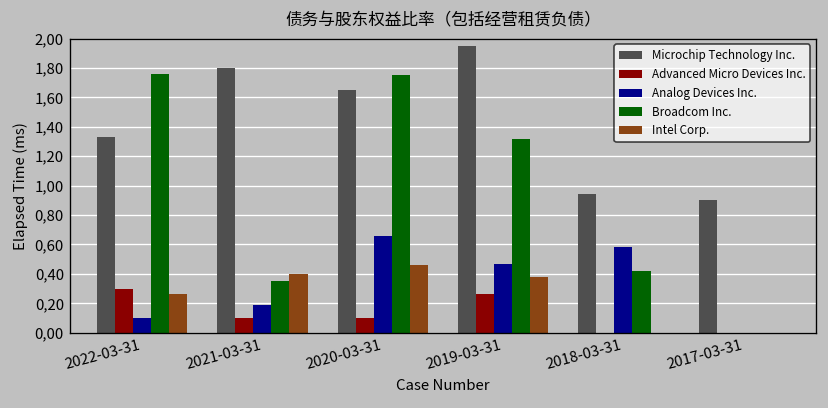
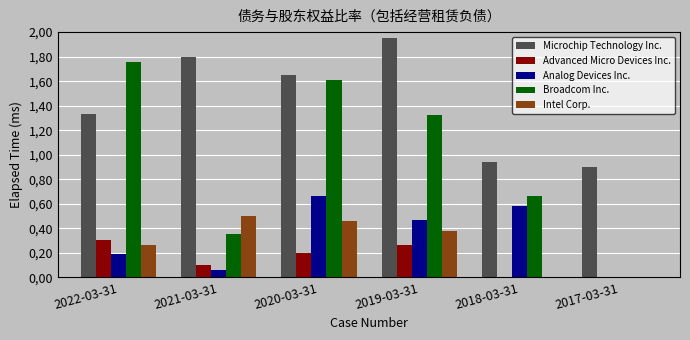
Analog Devices Inc., 2022-03-31: 10 -> 19
Analog Devices Inc., 2021-03-31: 19 -> 6
Intel Corp., 2021-03-31: 40 -> 50
Advanced Micro Devices Inc., 2020-03-31: 10 -> 20
Broadcom Inc., 2020-03-31: 175 -> 161
Broadcom Inc., 2018-03-31: 42 -> 66
